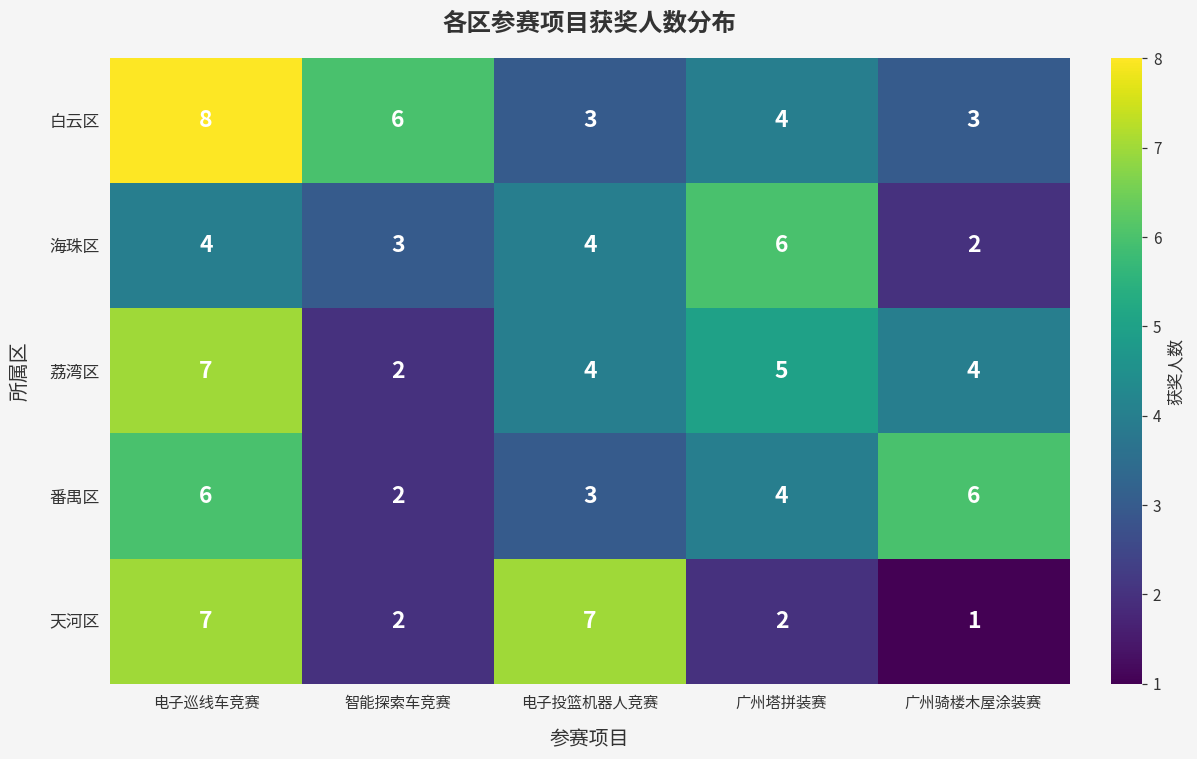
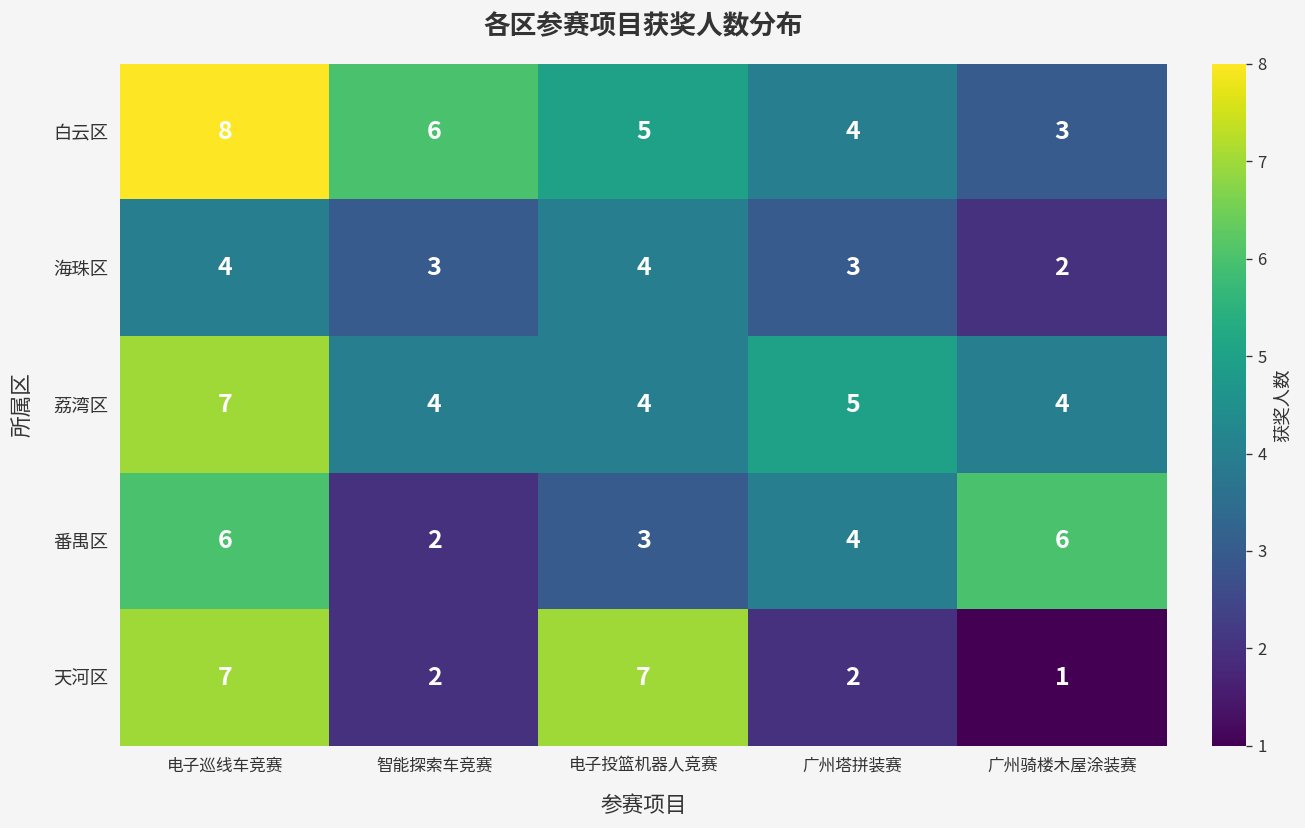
白云区, 电子投篮机器人竞赛: 3 -> 5
海珠区, 广州塔拼装赛: 6 -> 3
荔湾区, 智能探索车竞赛: 2 -> 4
